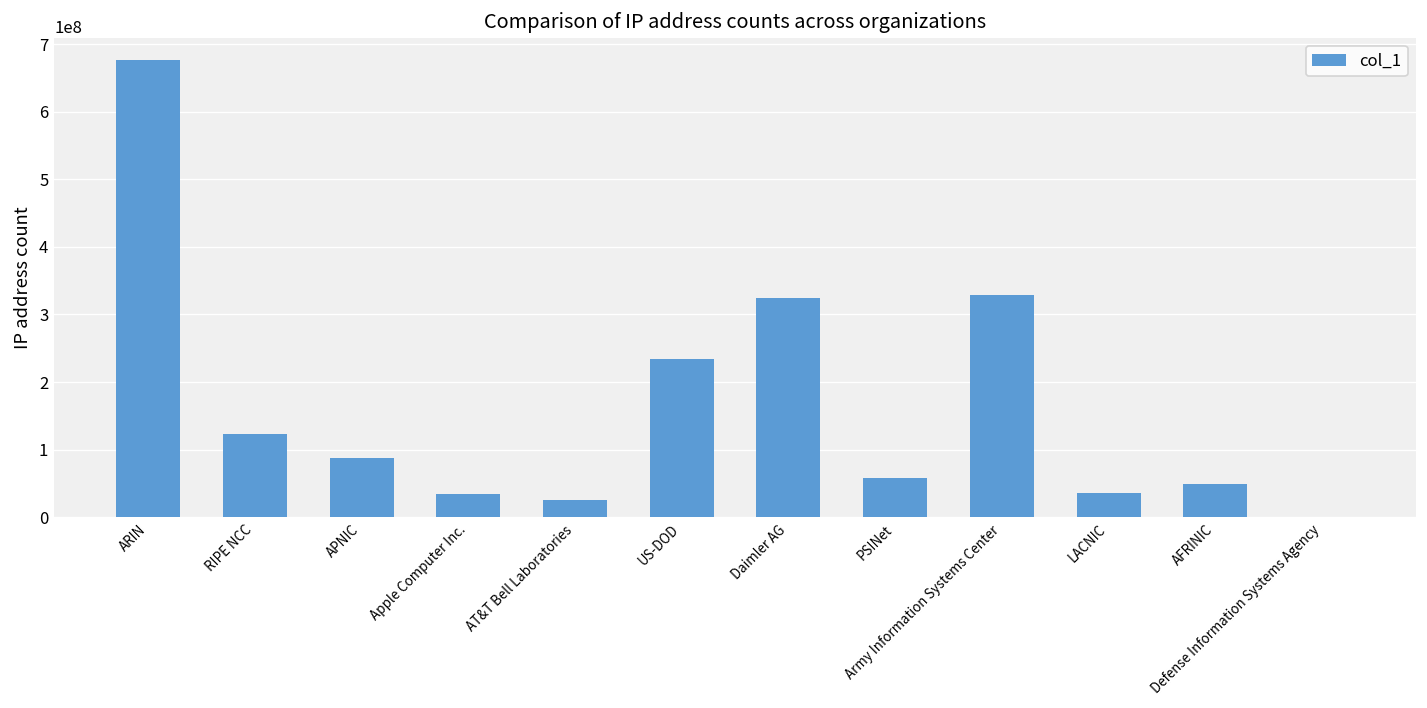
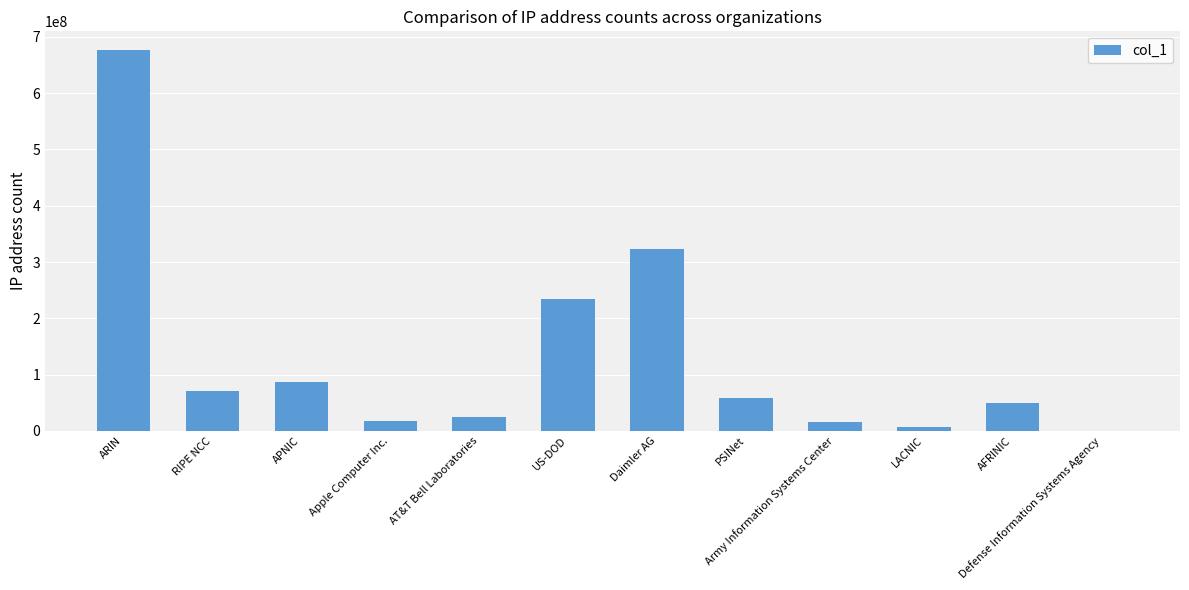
RIPE NCC: 120000000 -> 70000000
Apple Computer Inc.: 30000000 -> 20000000
Army Information Systems Center: 330000000 -> 20000000
LACNIC: 40000000 -> 10000000
